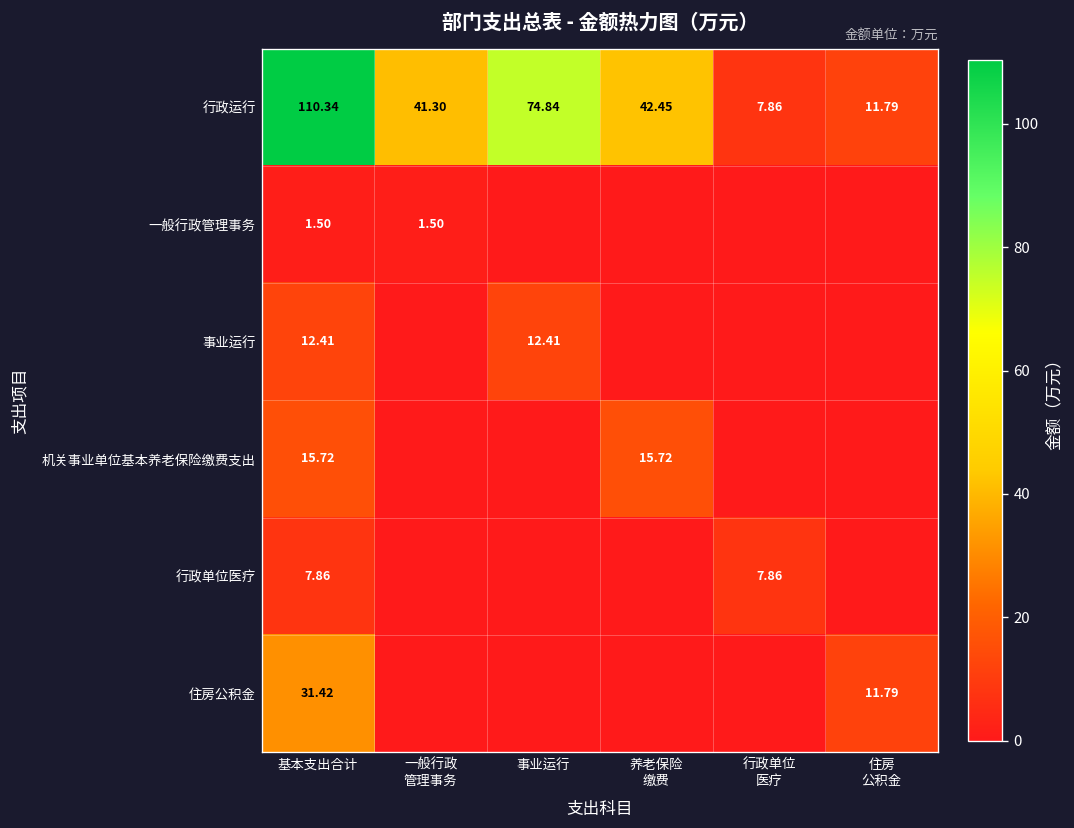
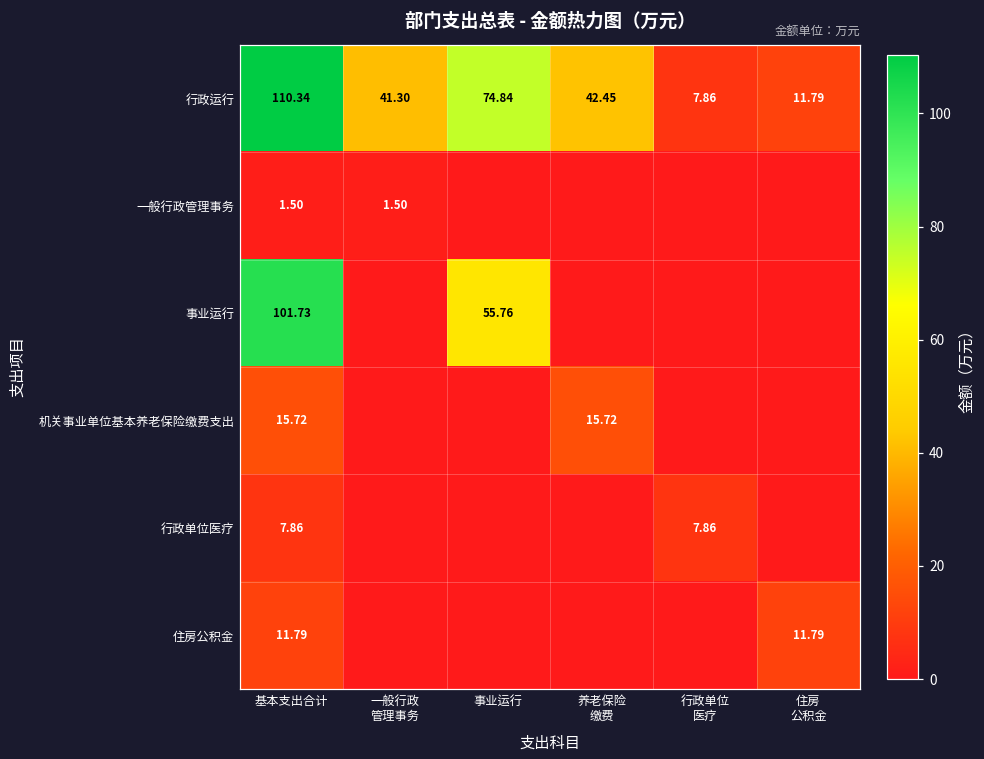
事业运行, 基本支出合计: 12.41 -> 101.73
事业运行, 事业运行: 12.41 -> 55.76
住房公积金, 基本支出合计: 31.42 -> 11.79
